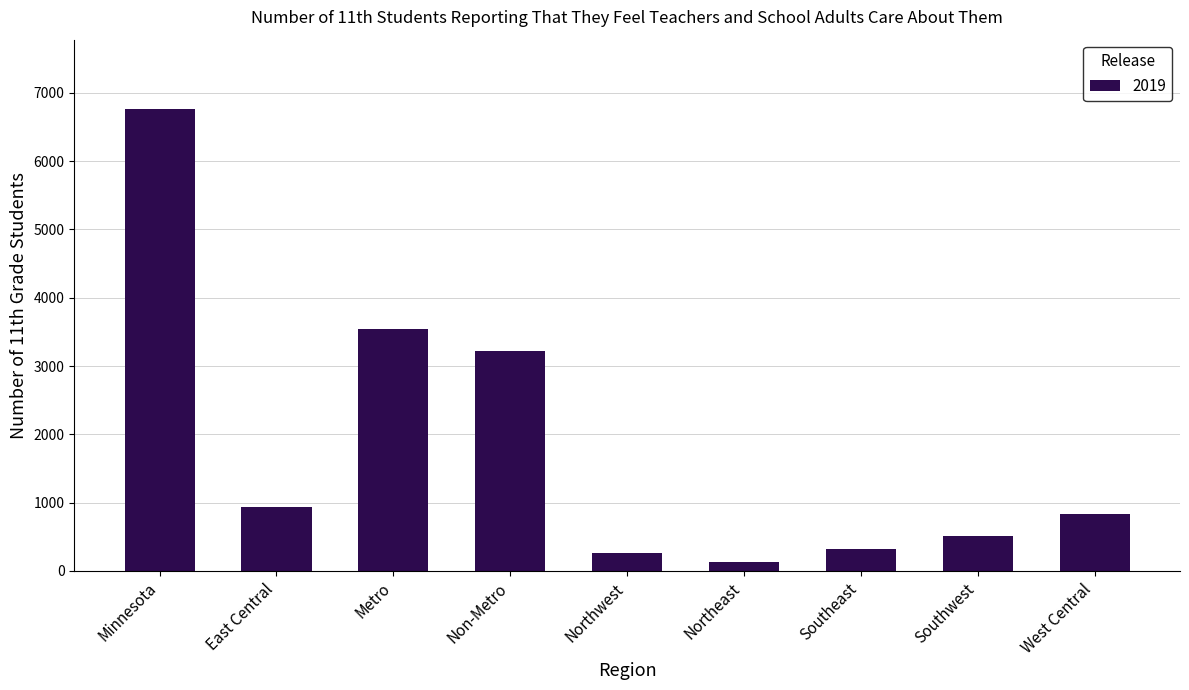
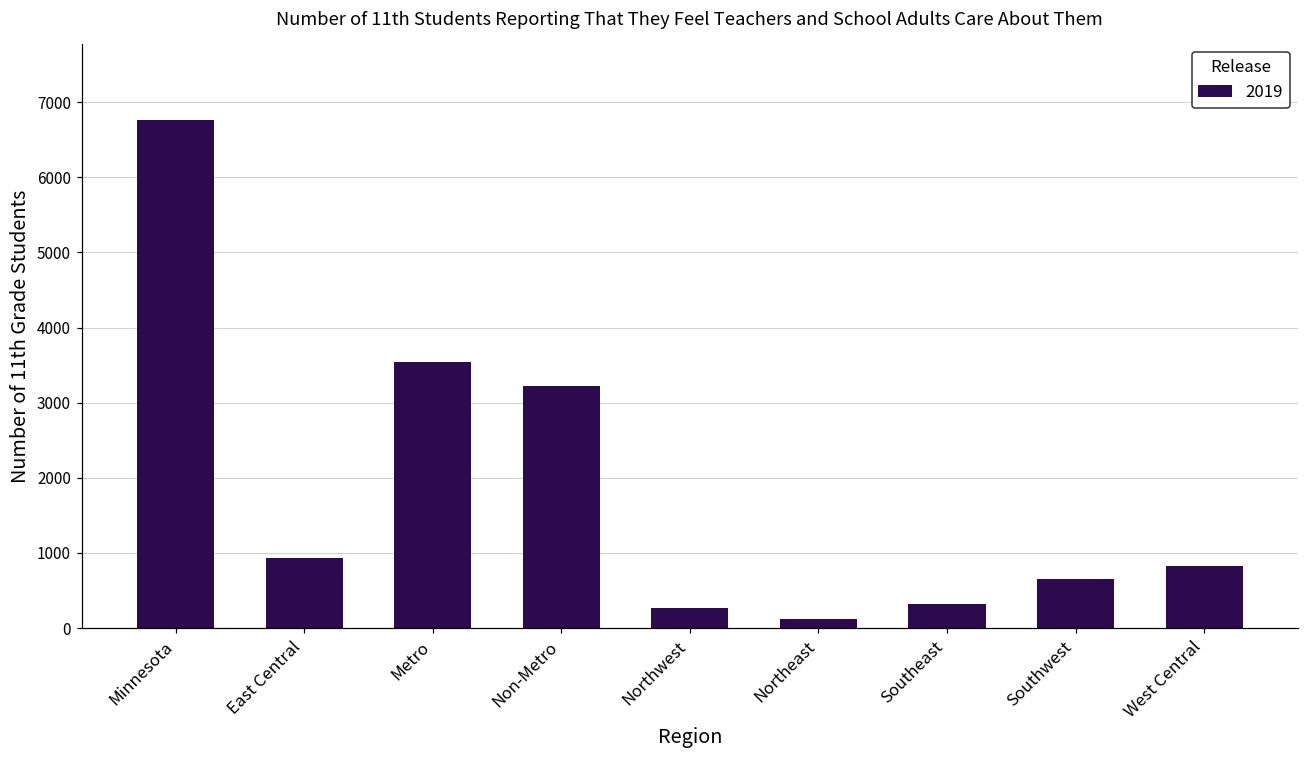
Southwest: 500 -> 600
